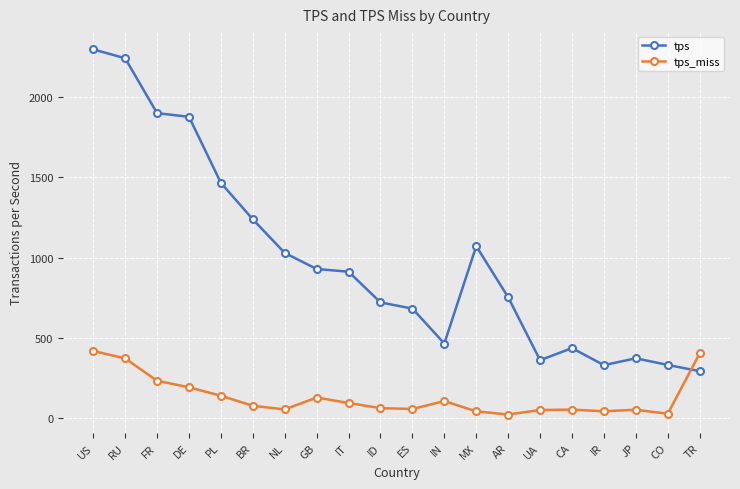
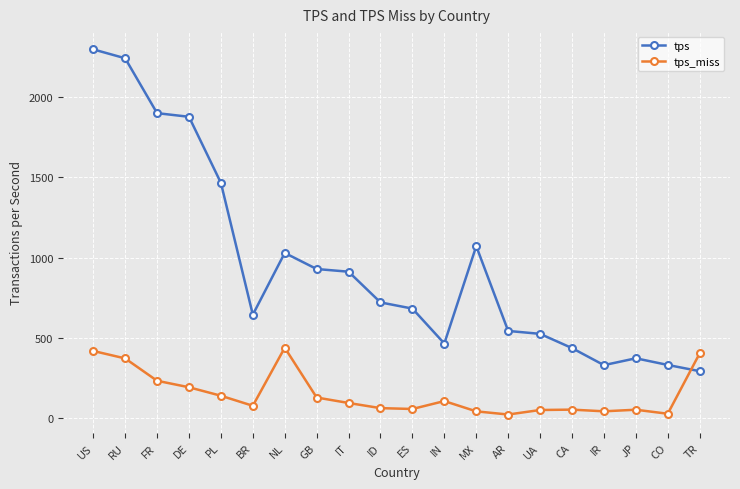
tps, BR: 1240 -> 640
tps_miss, NL: 60 -> 440
tps, AR: 750 -> 540
tps, UA: 360 -> 530
